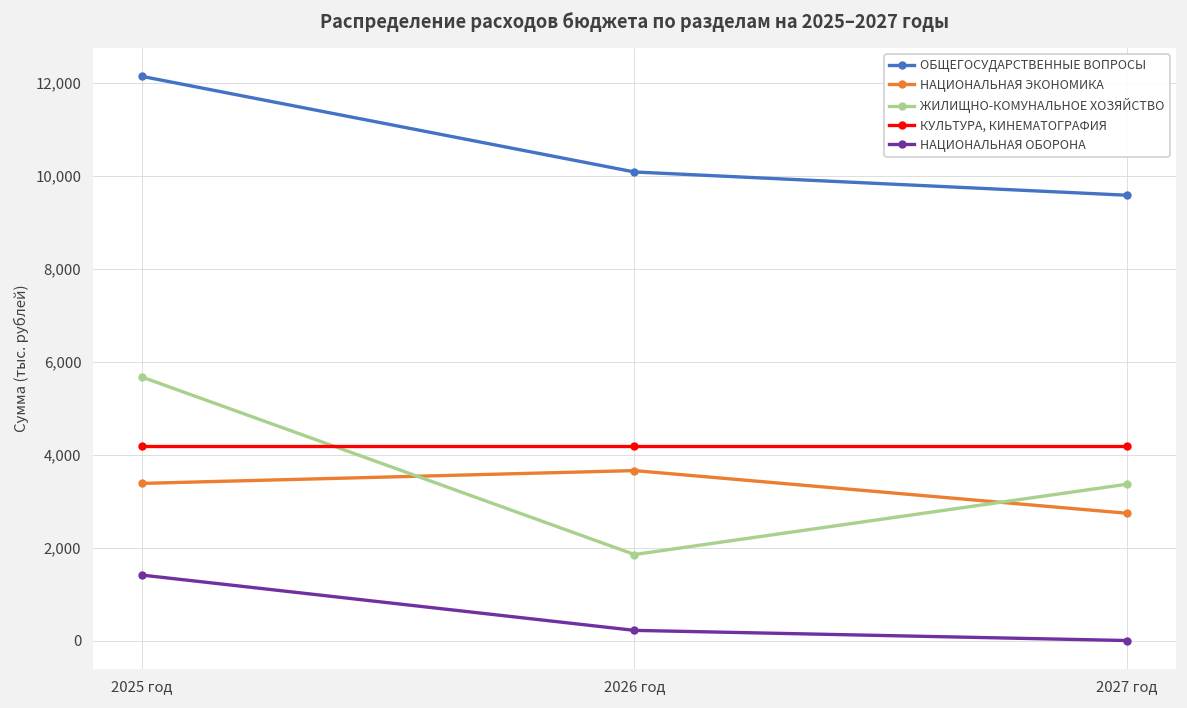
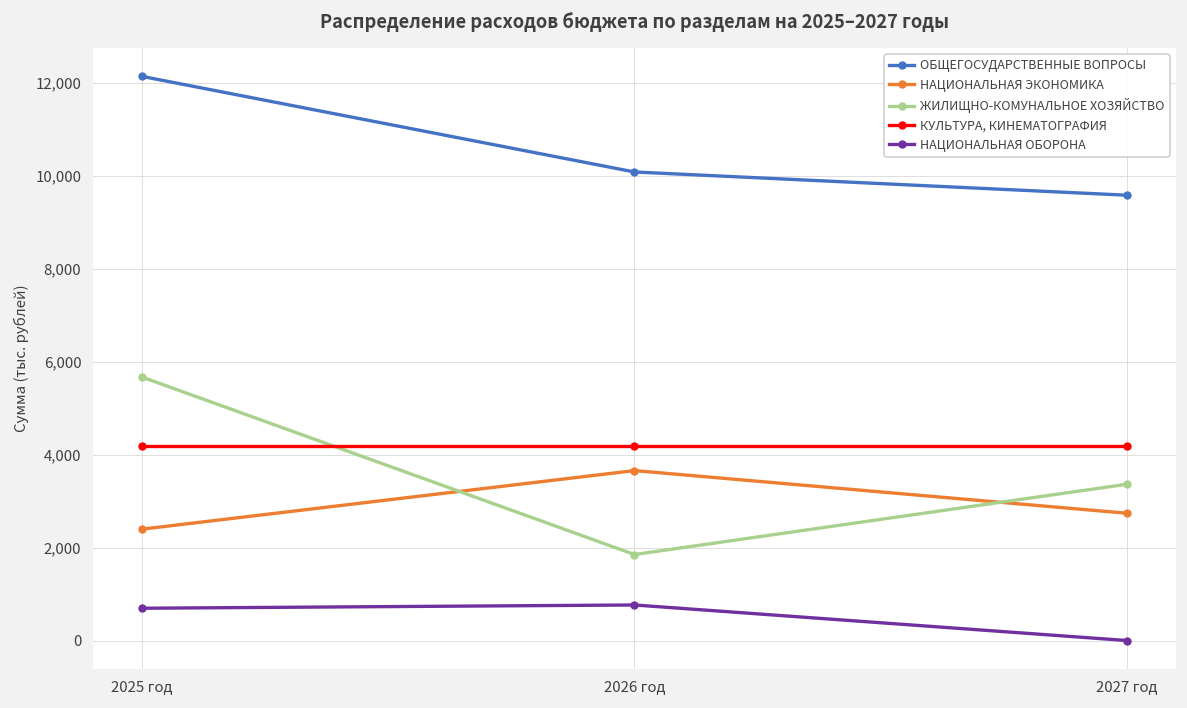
НАЦИОНАЛЬНАЯ ЭКОНОМИКА, 2025 год: 3,400 -> 2,400
НАЦИОНАЛЬНАЯ ОБОРОНА, 2025 год: 1,400 -> 700
НАЦИОНАЛЬНАЯ ОБОРОНА, 2026 год: 200 -> 800
